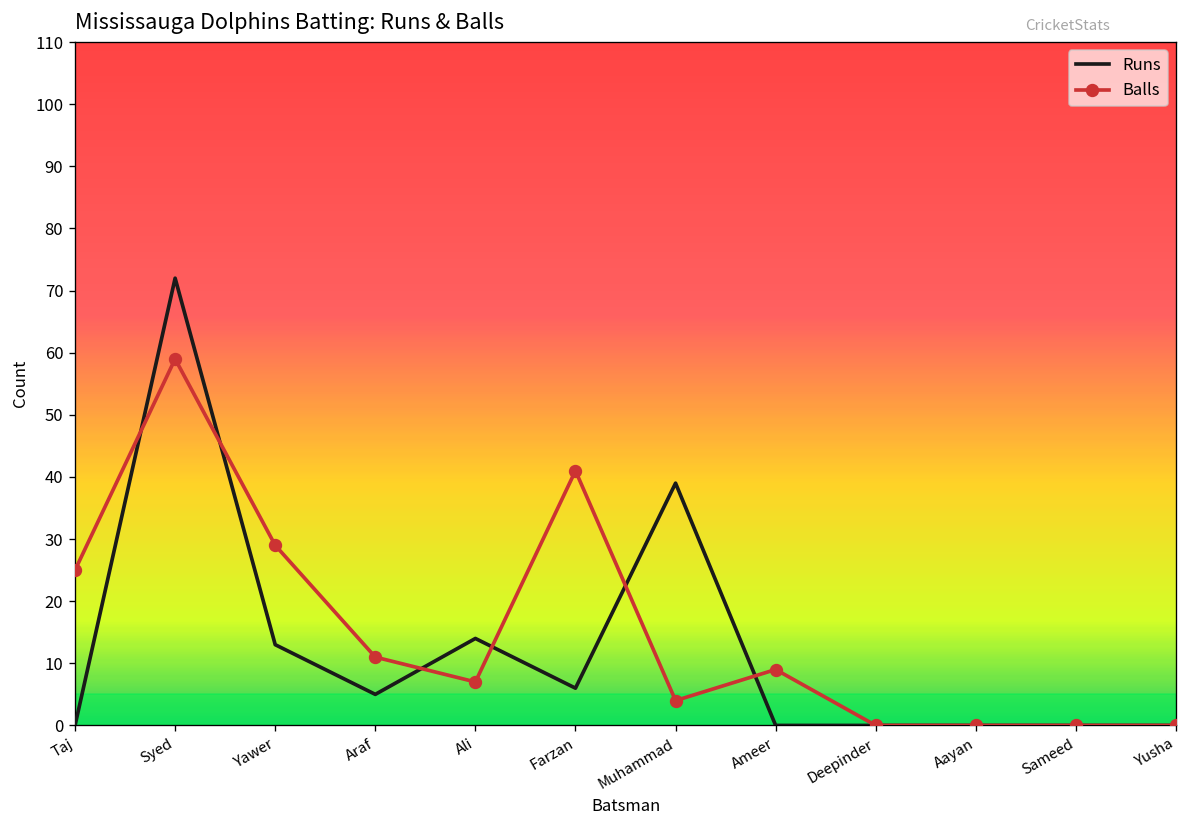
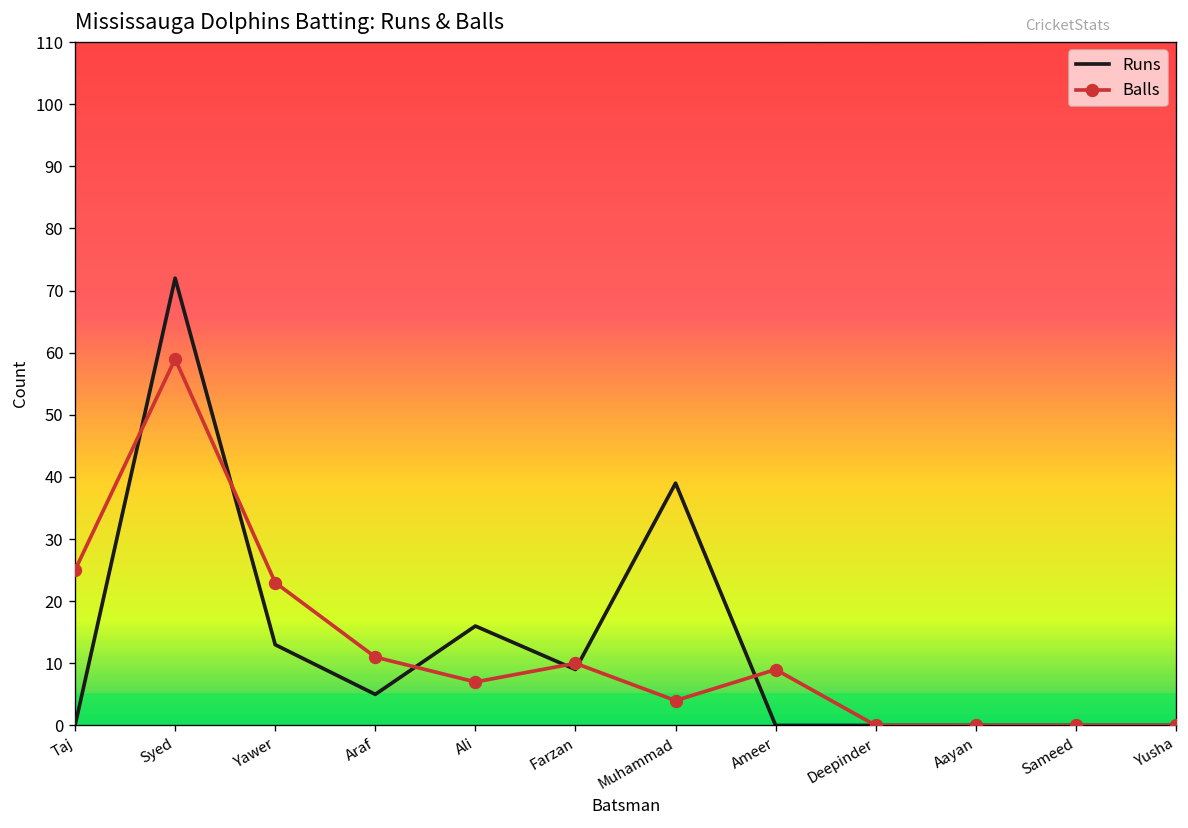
Balls, Yawer: 29 -> 23
Runs, Ali: 14 -> 16
Runs, Farzan: 6 -> 9
Balls, Farzan: 41 -> 10
